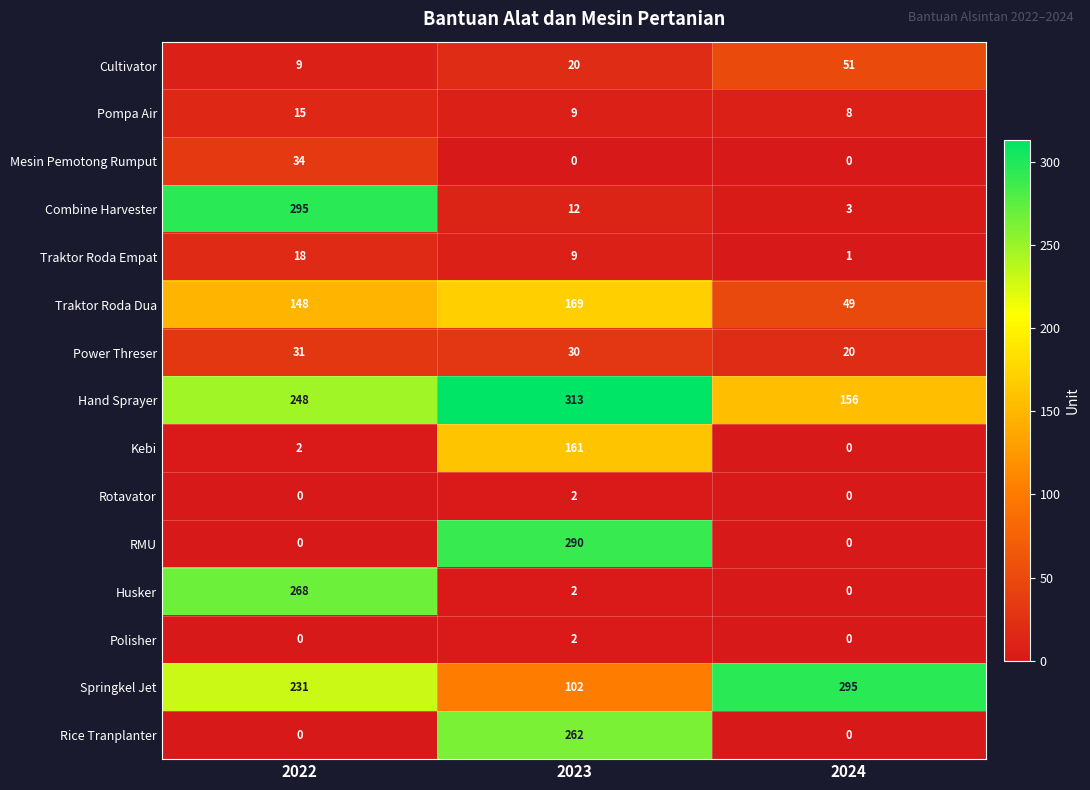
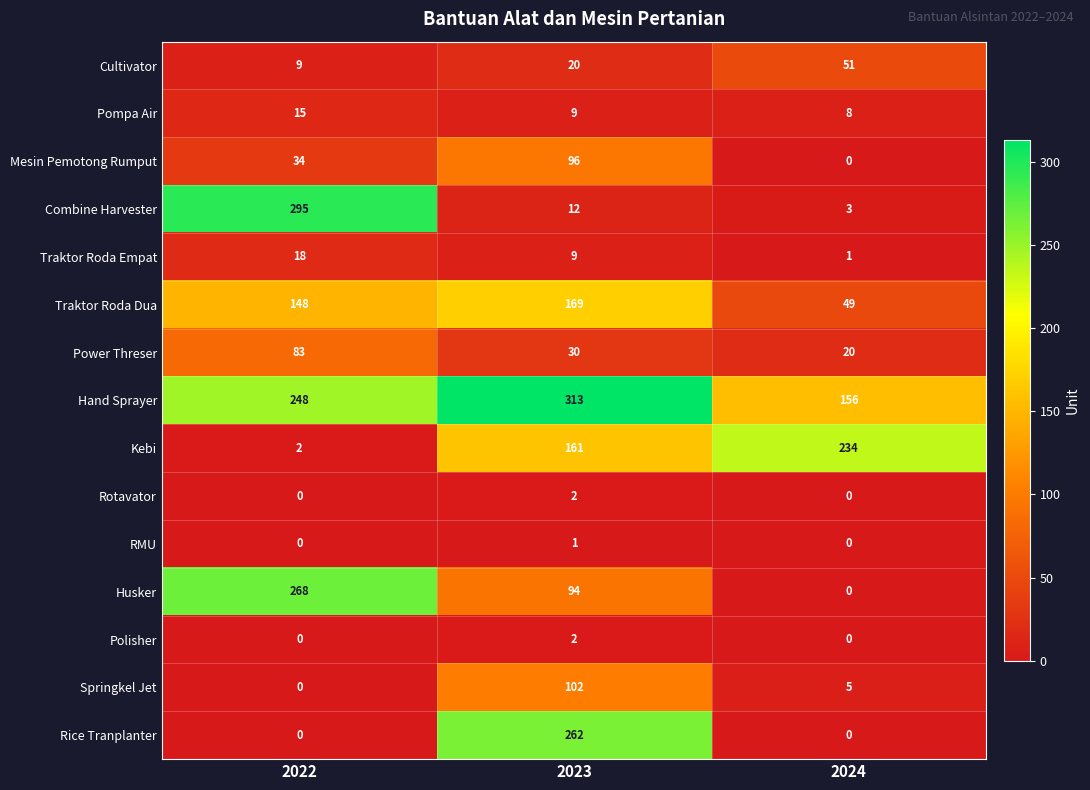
Mesin Pemotong Rumput, 2023: 0 -> 96
Power Threser, 2022: 31 -> 83
Kebi, 2024: 0 -> 234
RMU, 2023: 290 -> 1
Husker, 2023: 2 -> 94
Springkel Jet, 2022: 231 -> 0
Springkel Jet, 2024: 295 -> 5
